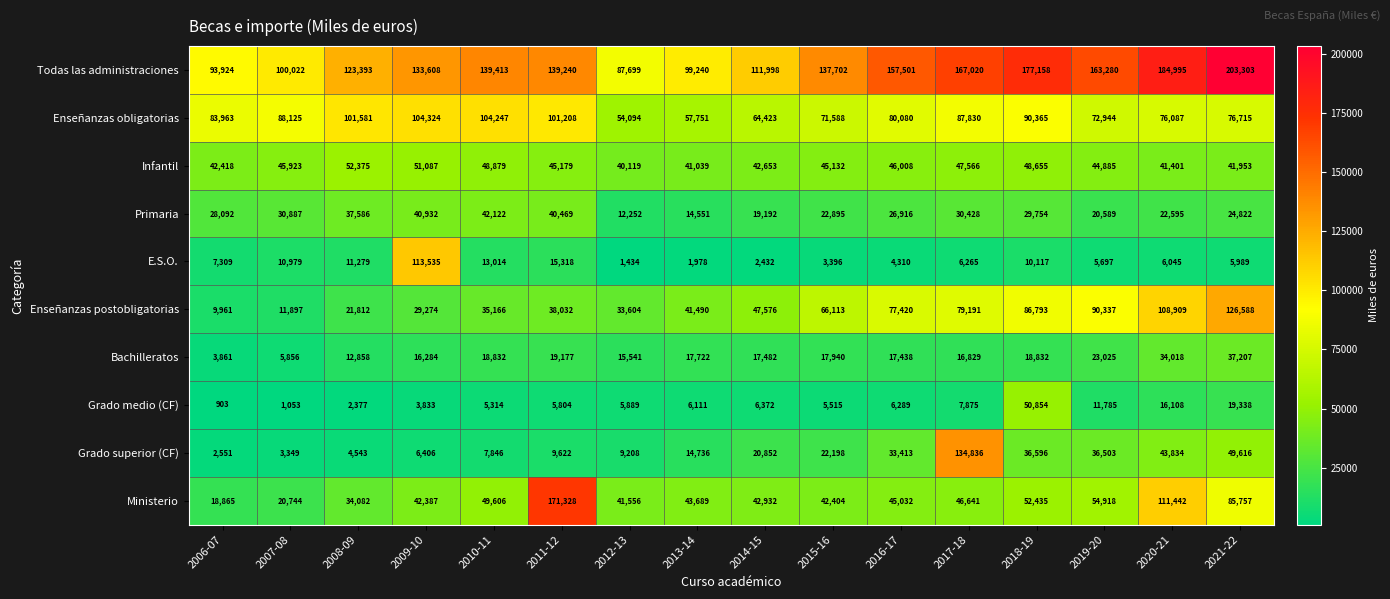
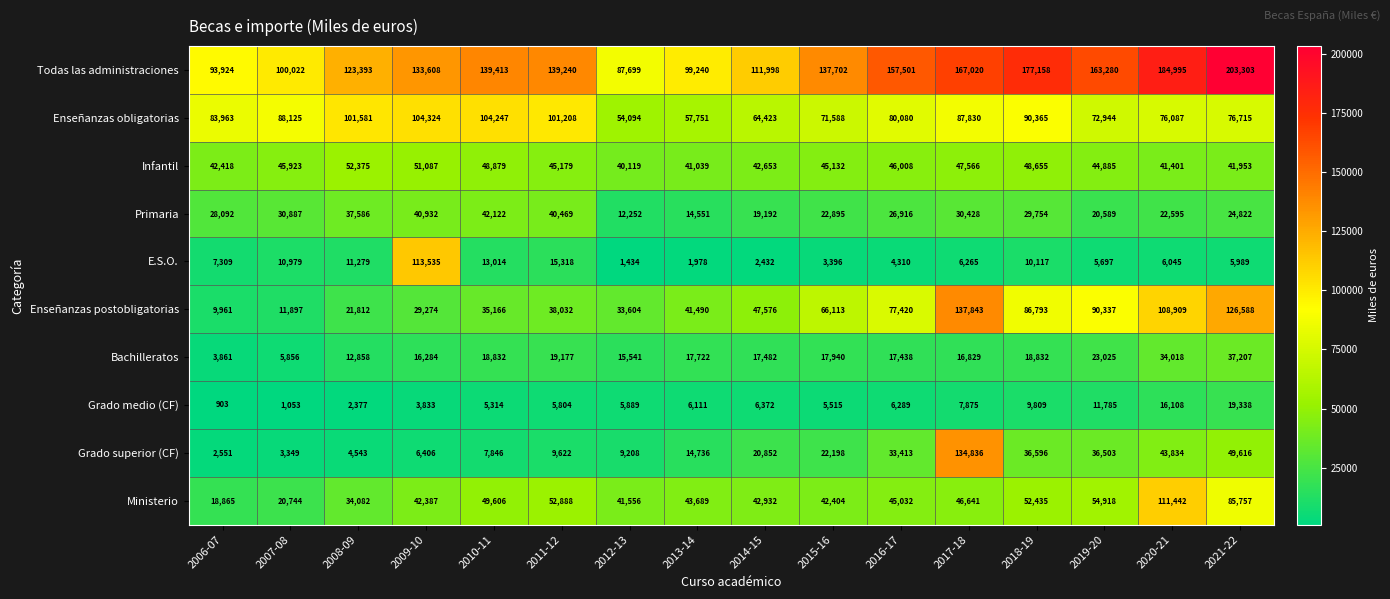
Enseñanzas postobligatorias, 2017-18: 79,191 -> 137,843
Grado medio (CF), 2018-19: 50,854 -> 9,809
Ministerio, 2011-12: 171,328 -> 52,888
